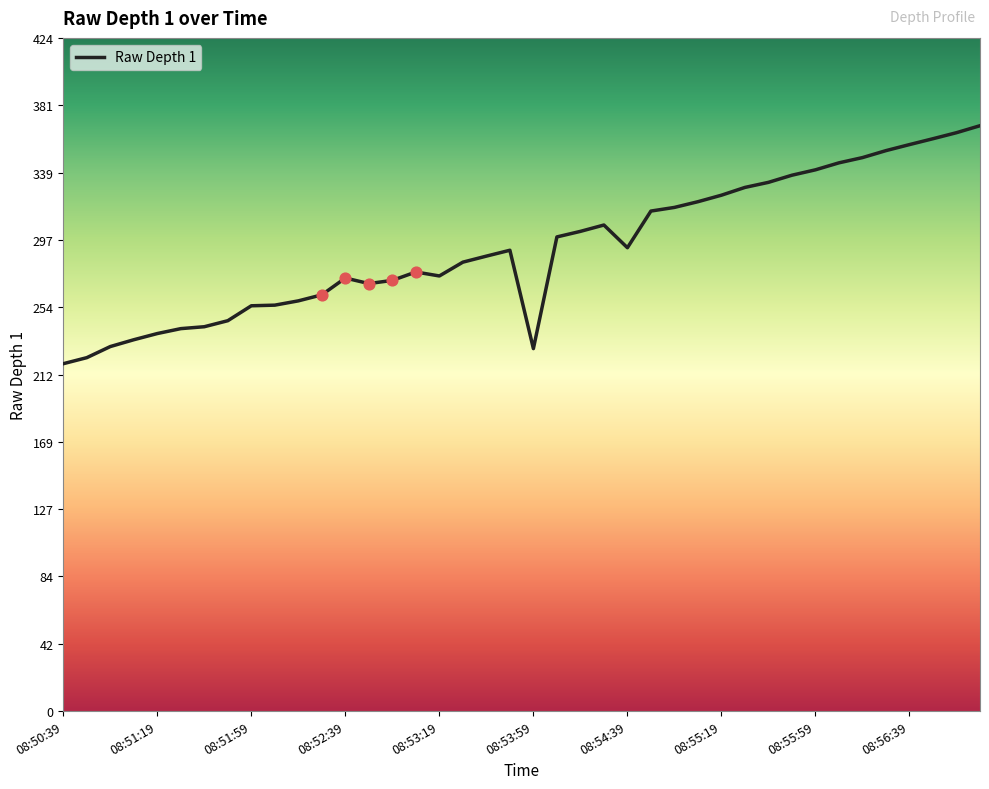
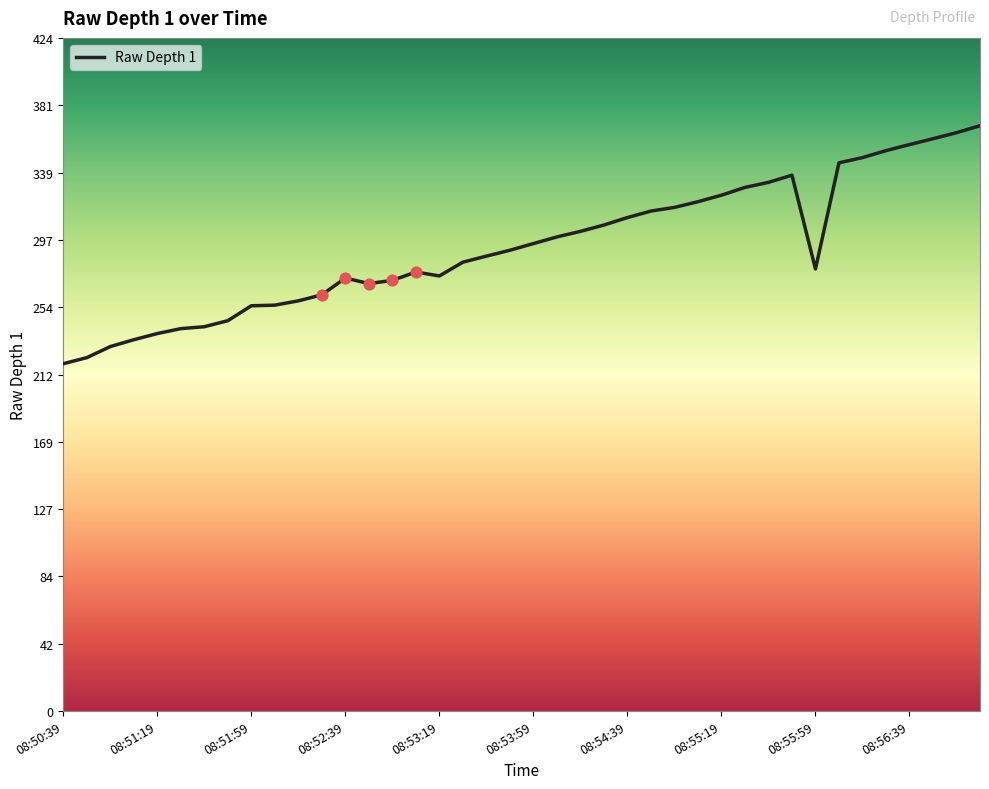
Raw Depth 1, 08:53:59: 229 -> 295
Raw Depth 1, 08:54:39: 292 -> 311
Raw Depth 1, 08:55:59: 341 -> 279
